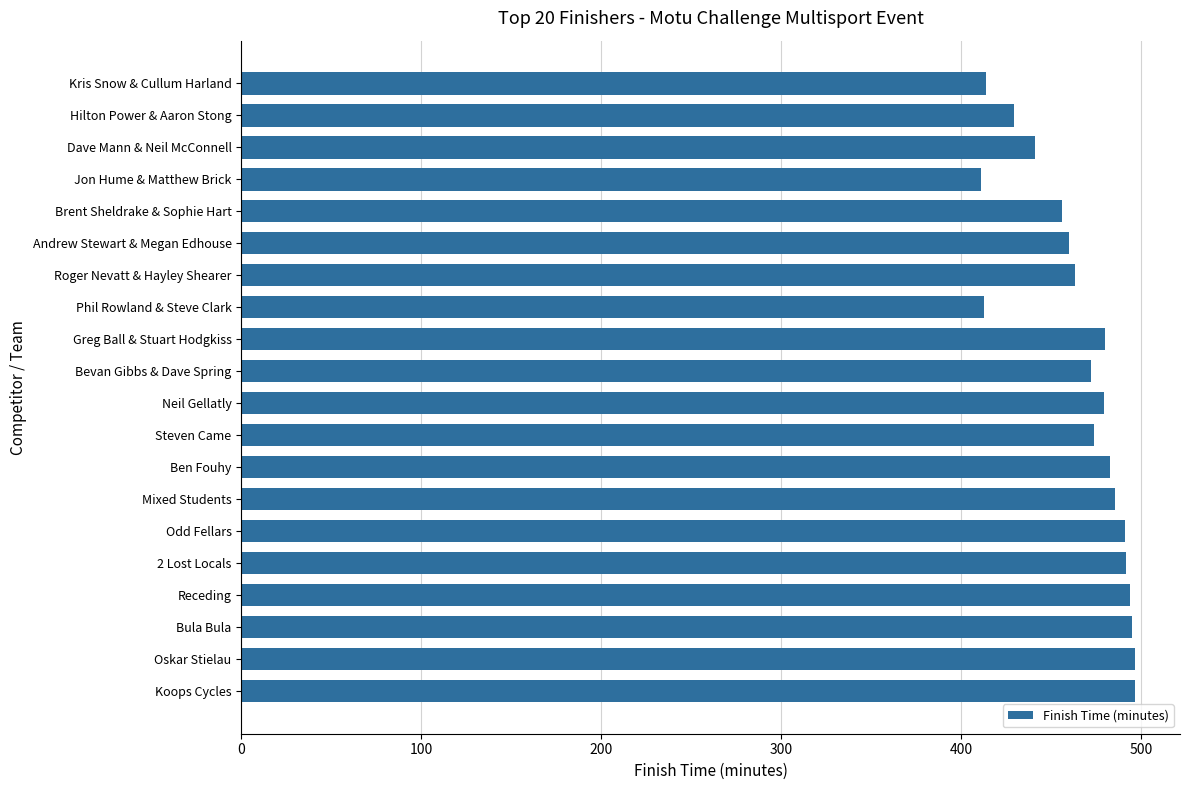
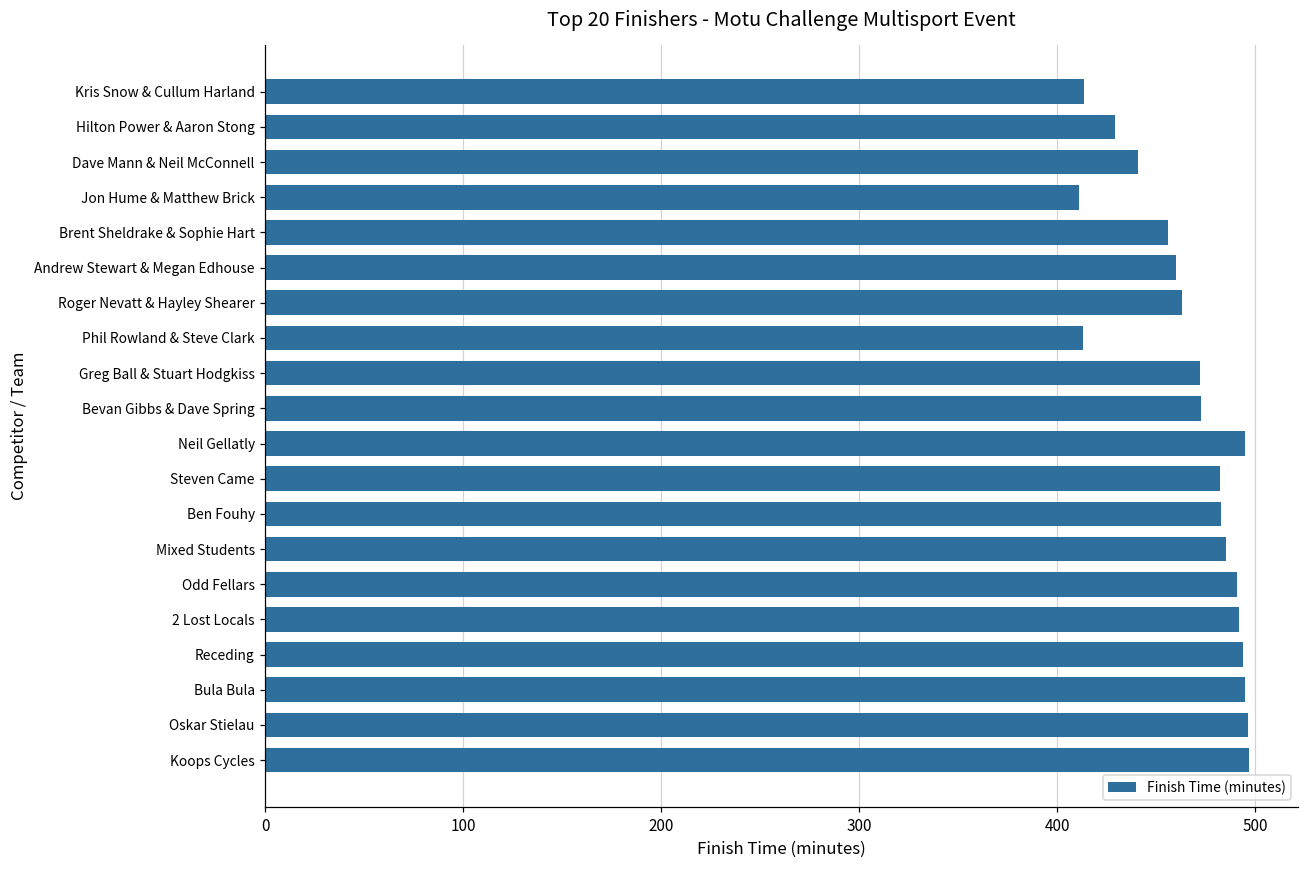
Greg Ball & Stuart Hodgkiss: 480 -> 472
Neil Gellatly: 480 -> 495
Steven Came: 474 -> 482
